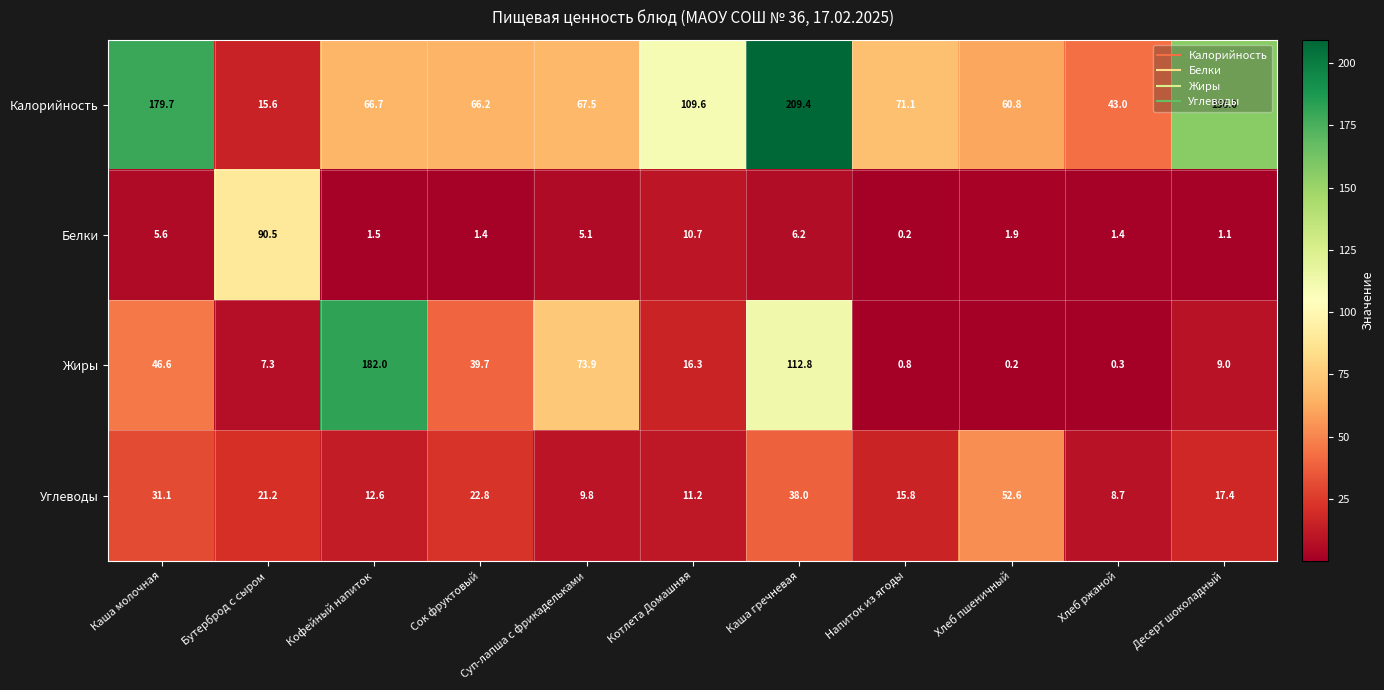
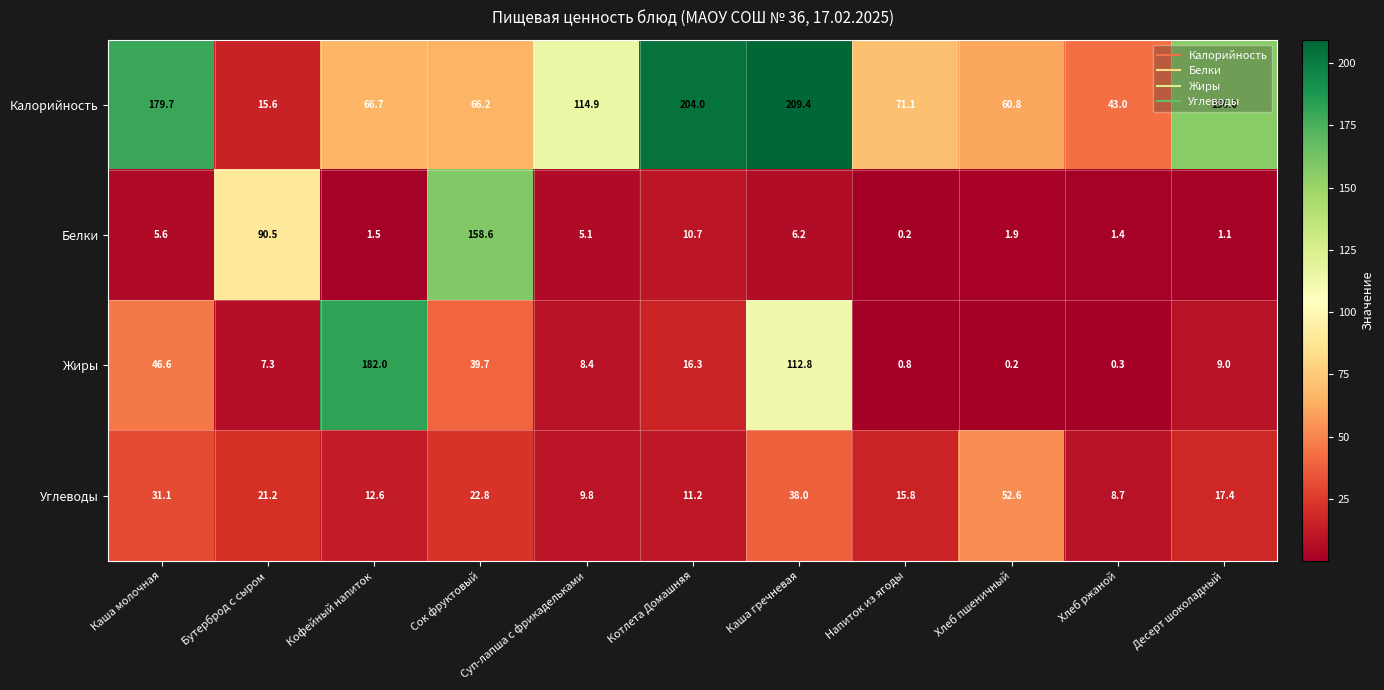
Калорийность, Суп-лапша с фрикадельками: 67.5 -> 114.9
Калорийность, Котлета Домашняя: 109.6 -> 204.0
Белки, Сок фруктовый: 1.4 -> 158.6
Жиры, Суп-лапша с фрикадельками: 73.9 -> 8.4
